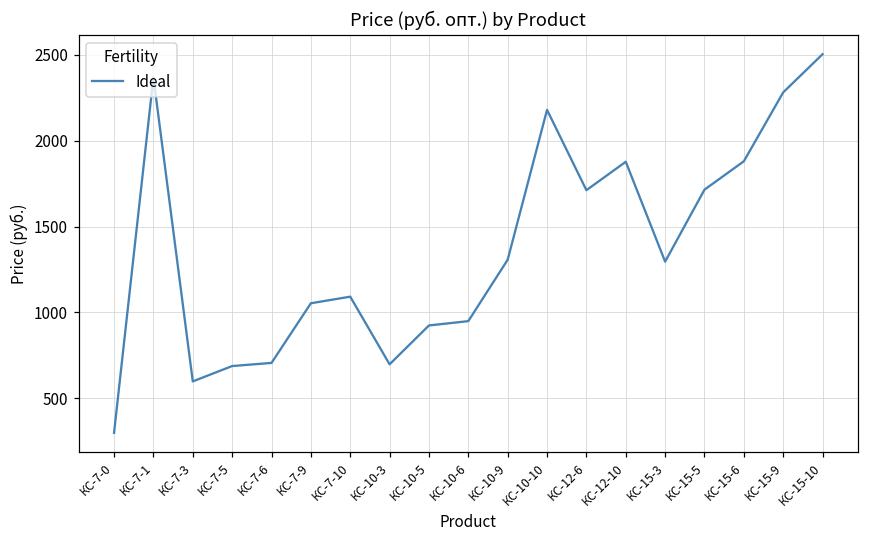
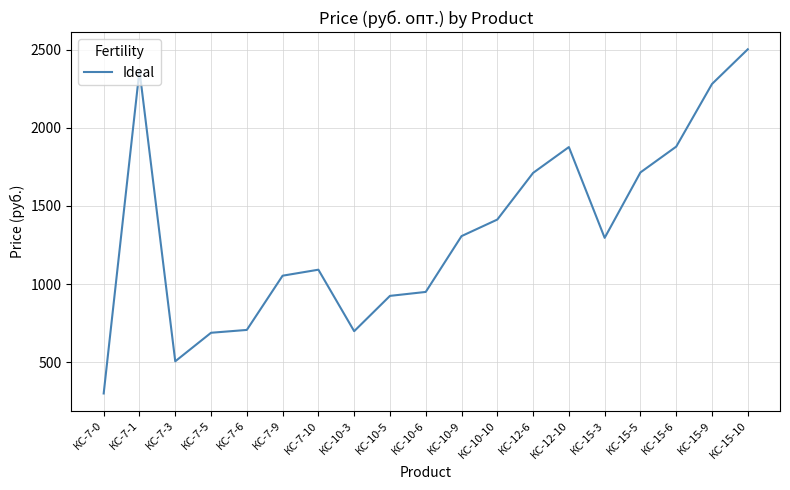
КС-7-3: 600 -> 510
КС-10-10: 2180 -> 1410
